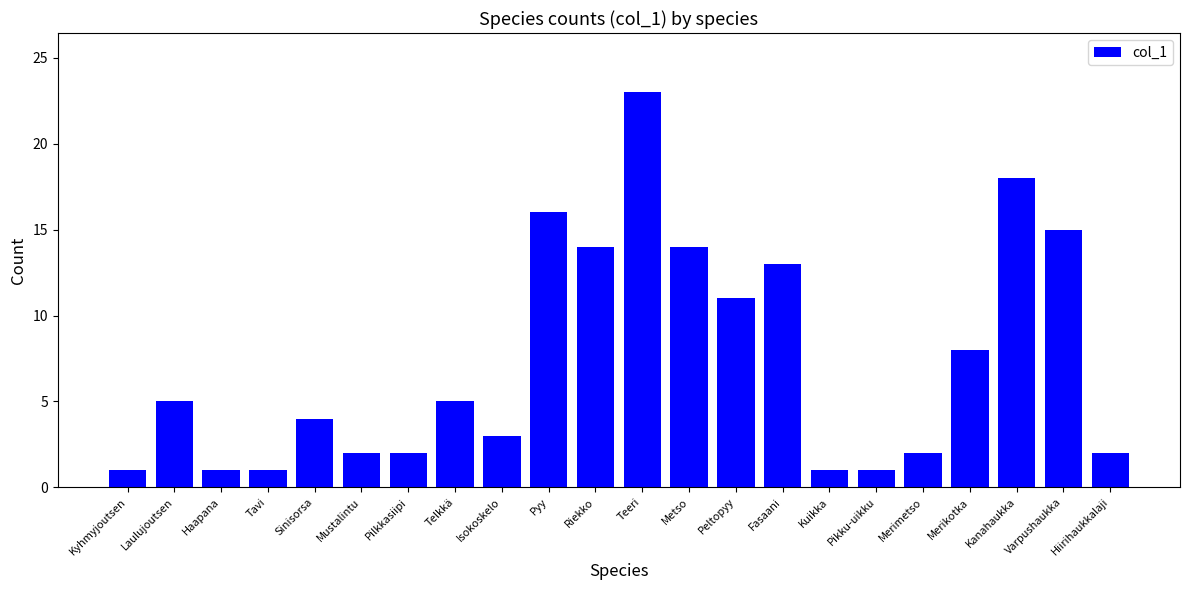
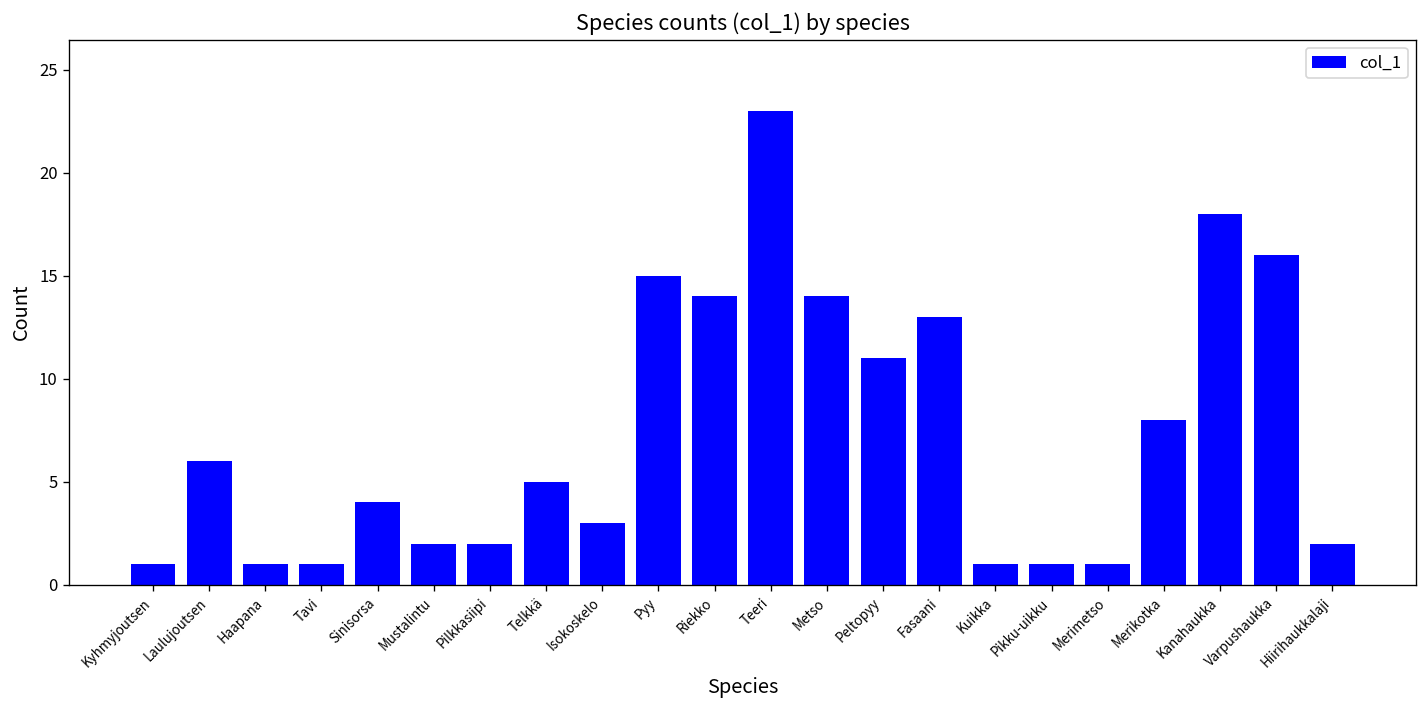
Laulujoutsen: 5 -> 6
Pyy: 16 -> 15
Merimetso: 2 -> 1
Varpushaukka: 15 -> 16
